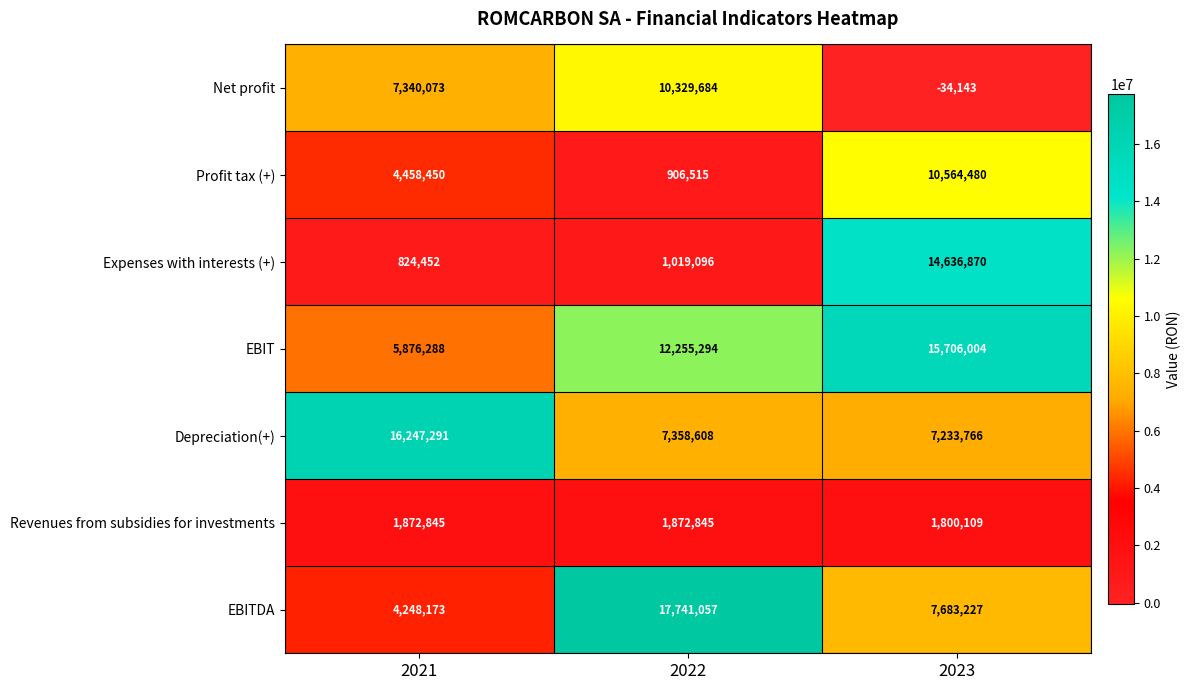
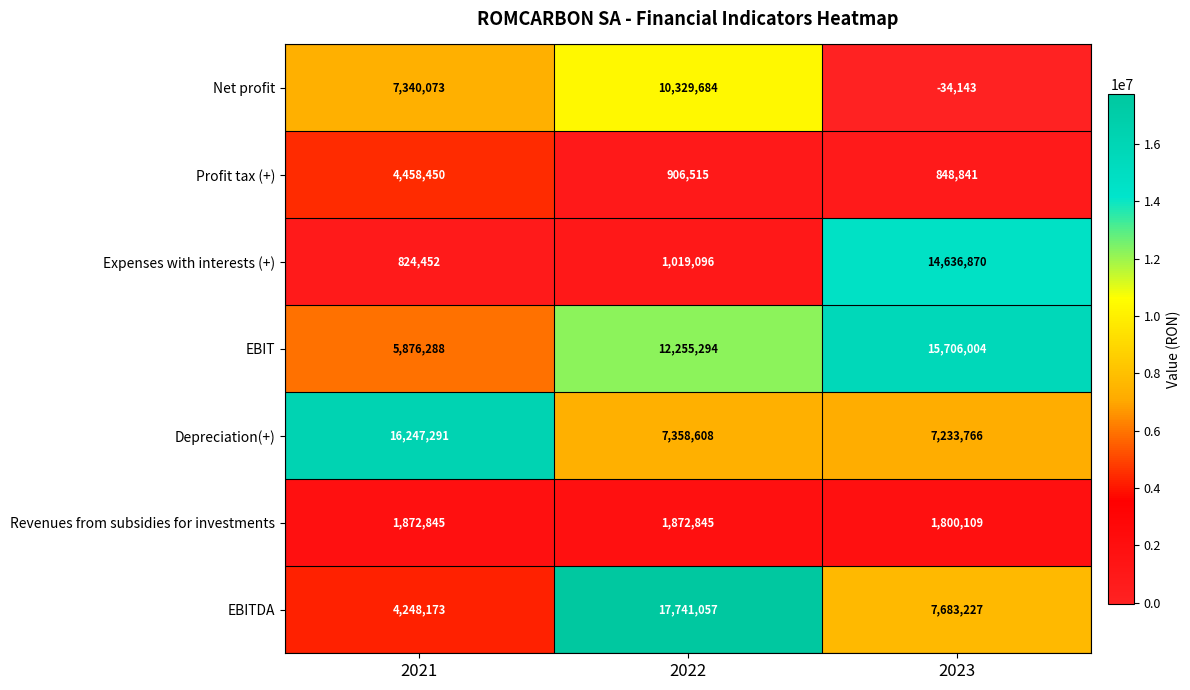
Profit tax (+), 2023: 10,564,480 -> 848,841
